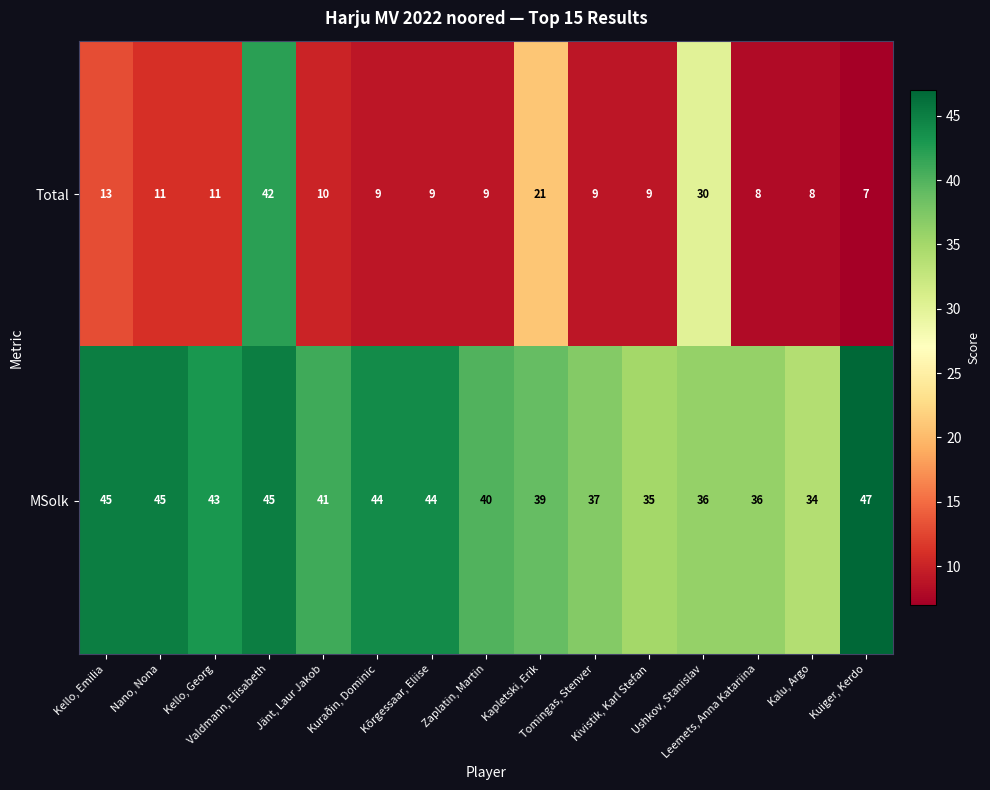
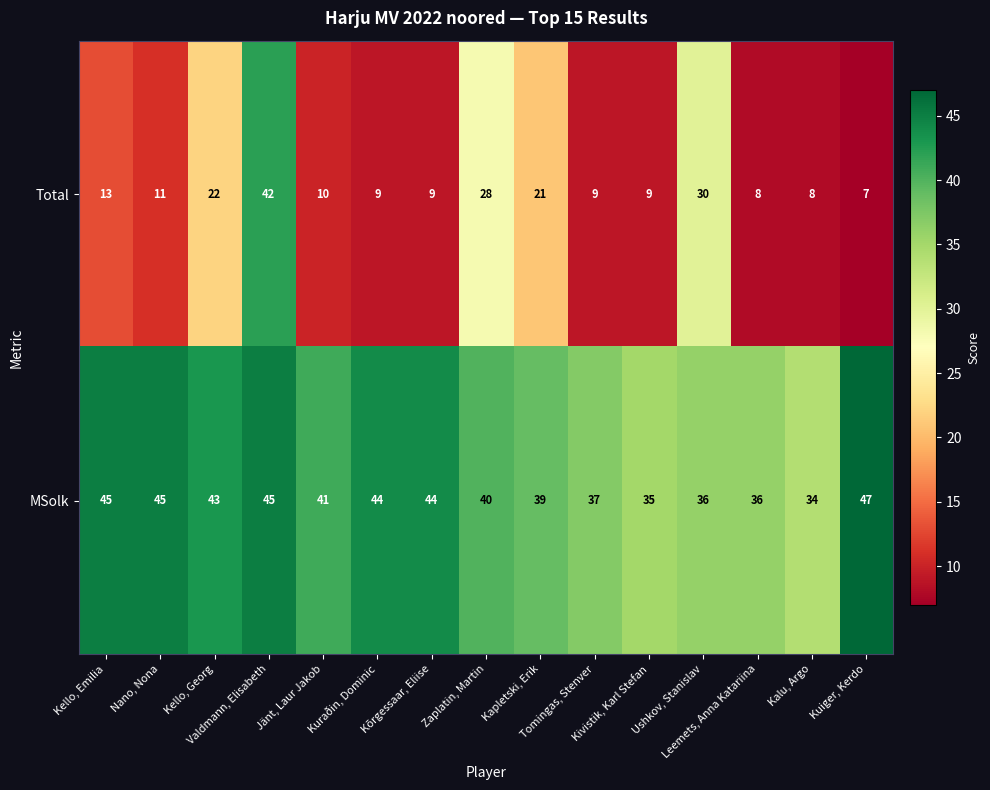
Total, Kello, Georg: 11 -> 22
Total, Zaplatin, Martin: 9 -> 28
